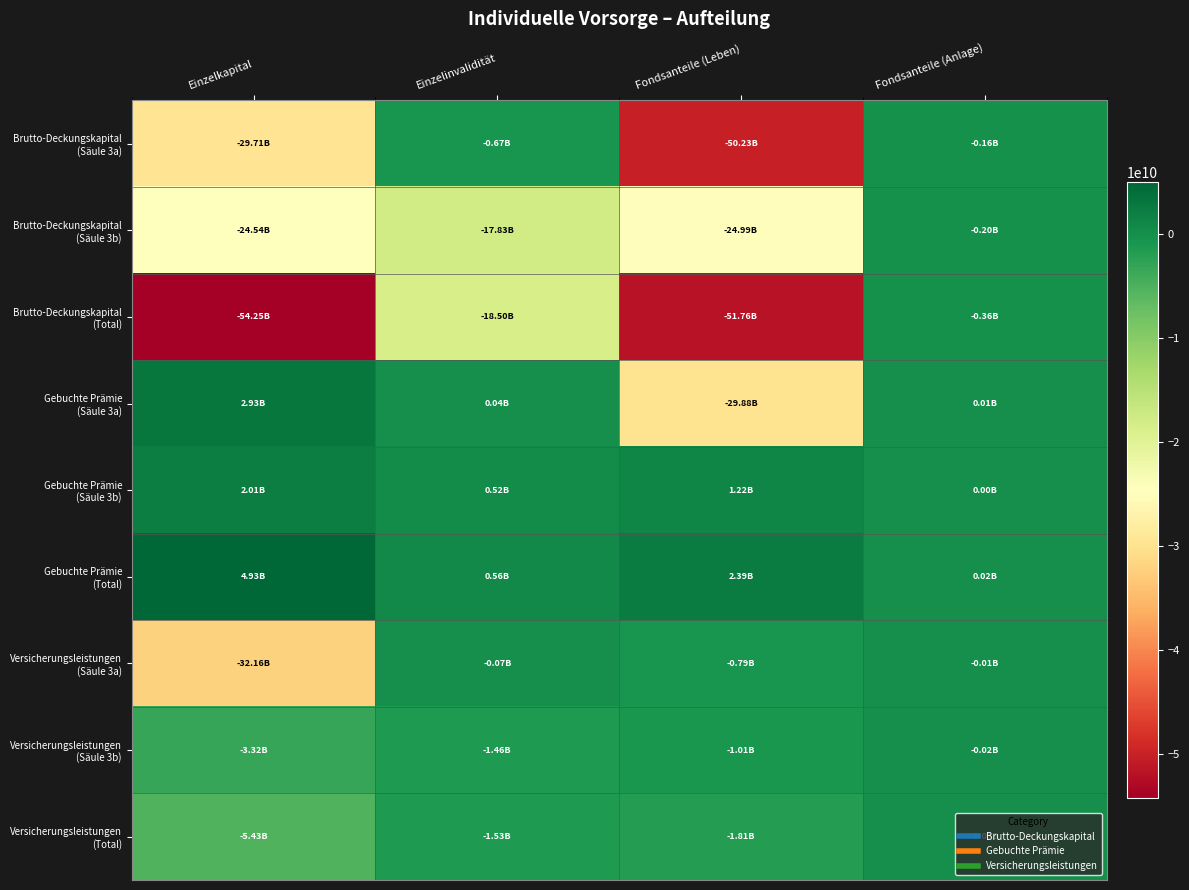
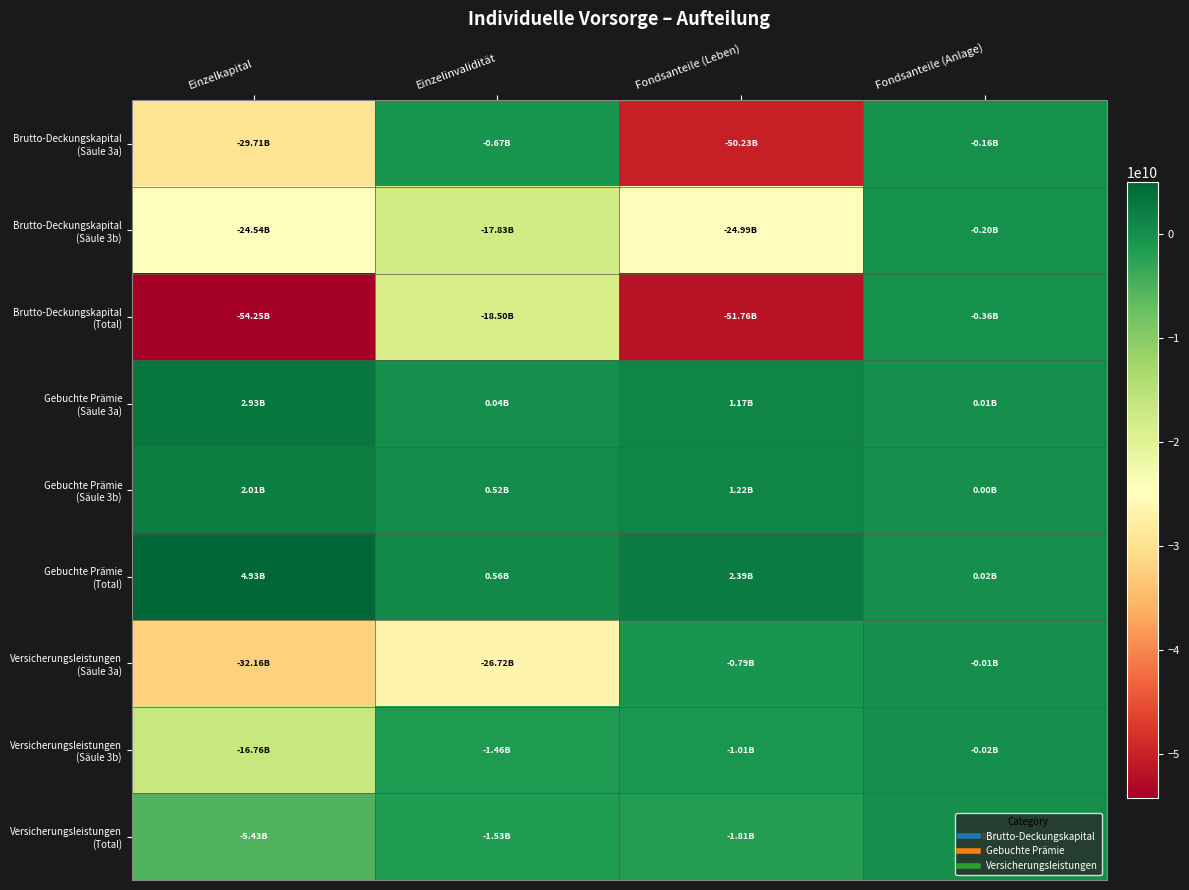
Gebuchte Prämie (Säule 3a), Fondsanteile (Leben): -29.88B -> 1.17B
Versicherungsleistungen (Säule 3a), Einzelinvalidität: -0.07B -> -26.72B
Versicherungsleistungen (Säule 3b), Einzelkapital: -3.32B -> -16.76B
